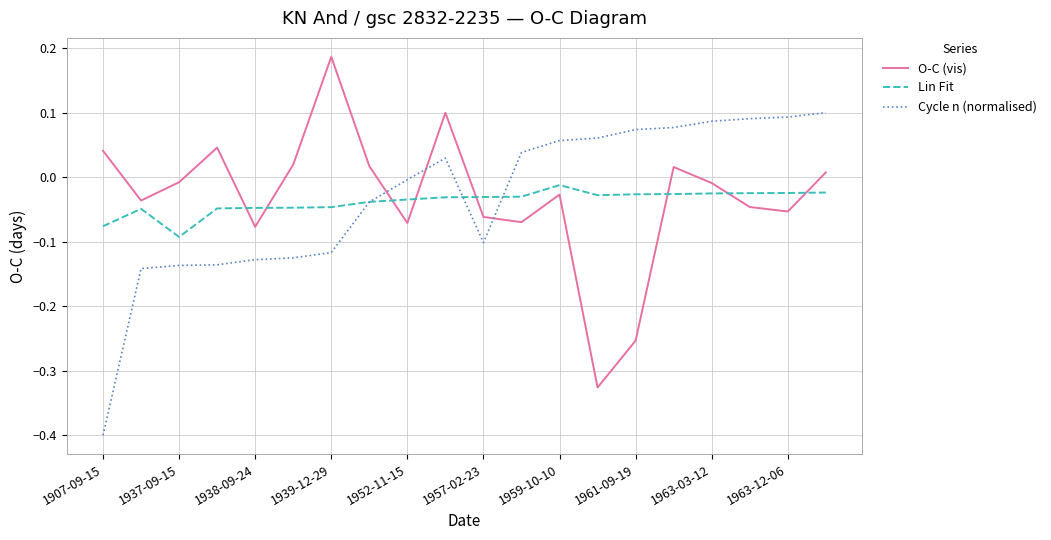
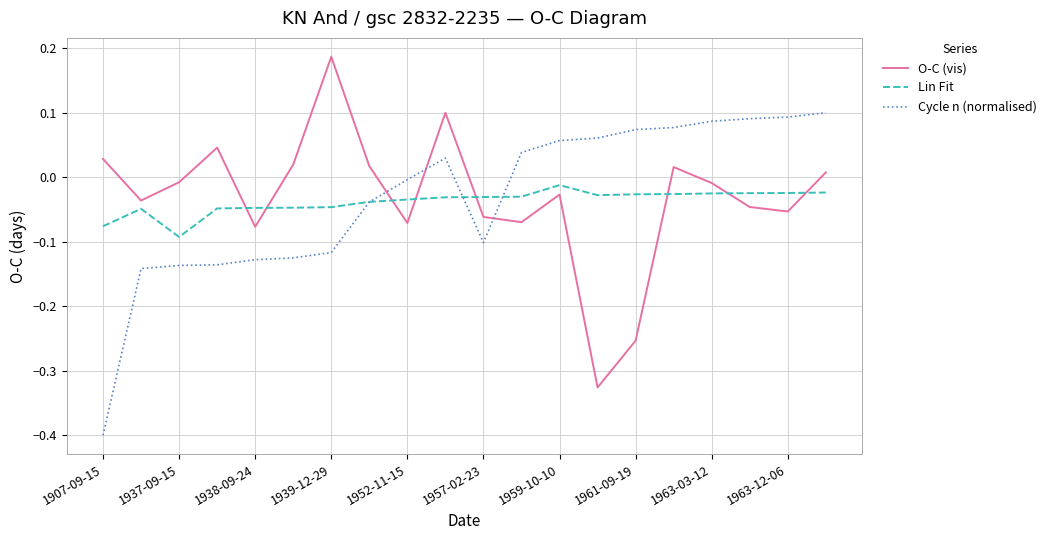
O-C (vis), 1907-09-15: 0.04 -> 0.03
